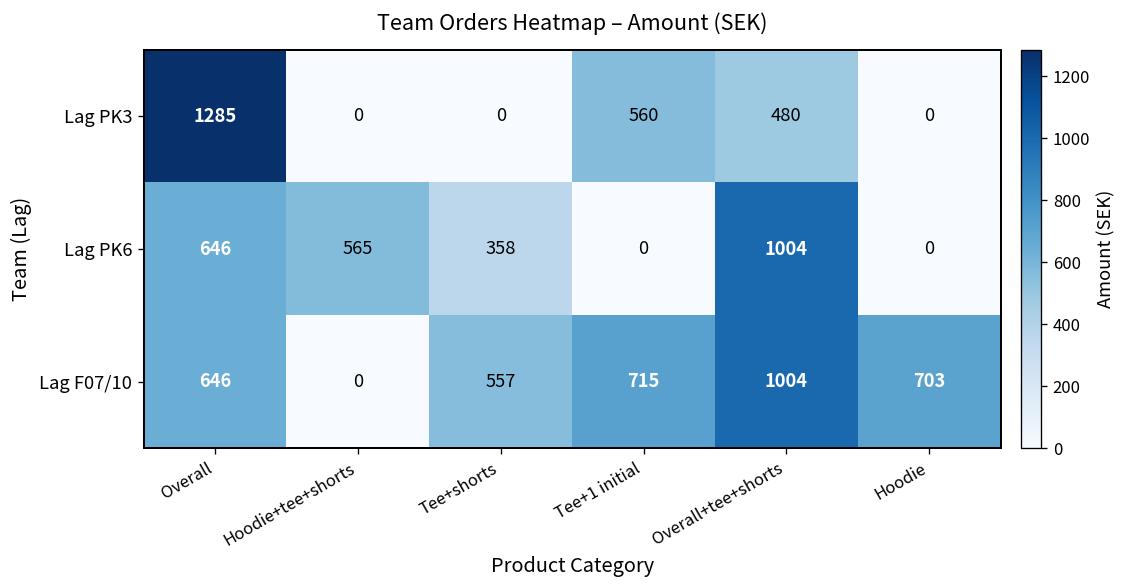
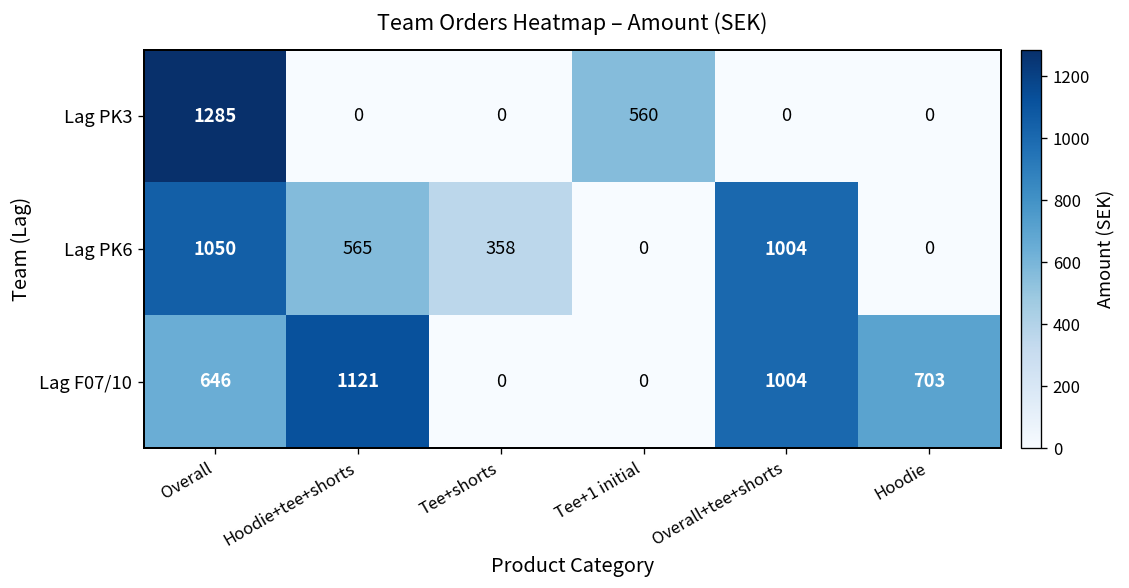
Lag PK3, Overall+tee+shorts: 480 -> 0
Lag PK6, Overall: 646 -> 1050
Lag F07/10, Hoodie+tee+shorts: 0 -> 1121
Lag F07/10, Tee+shorts: 557 -> 0
Lag F07/10, Tee+1 initial: 715 -> 0
